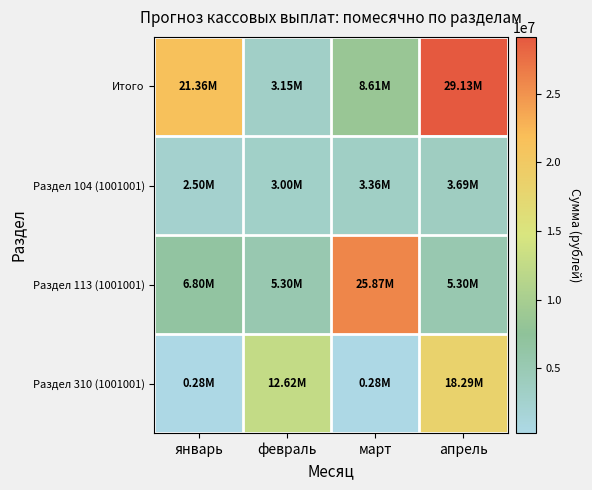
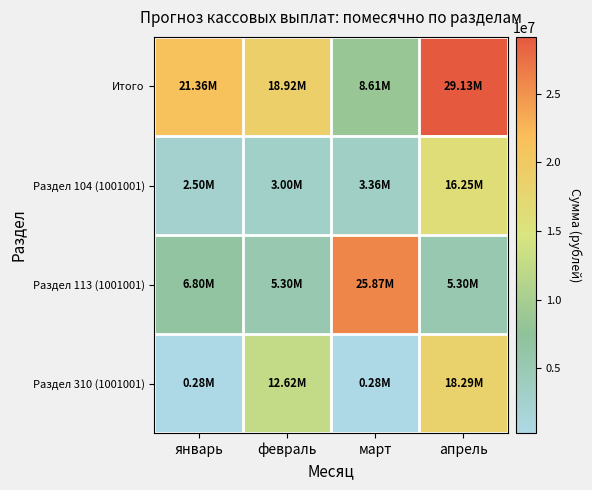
Итого, февраль: 3.15M -> 18.92M
Раздел 104 (1001001), апрель: 3.69M -> 16.25M
